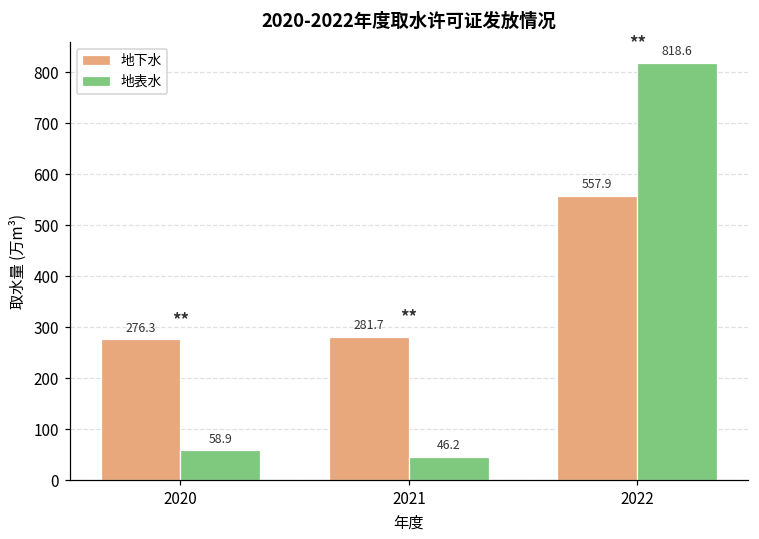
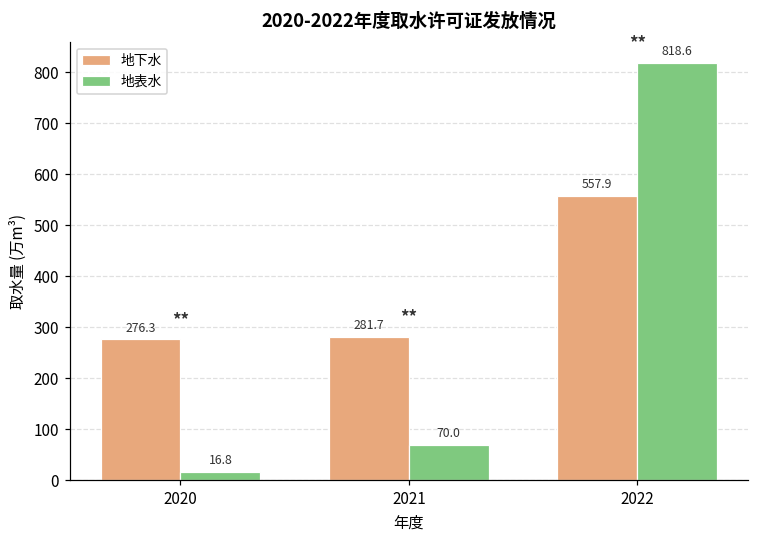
地表水, 2020: 58.9 -> 16.8
地表水, 2021: 46.2 -> 70.0
